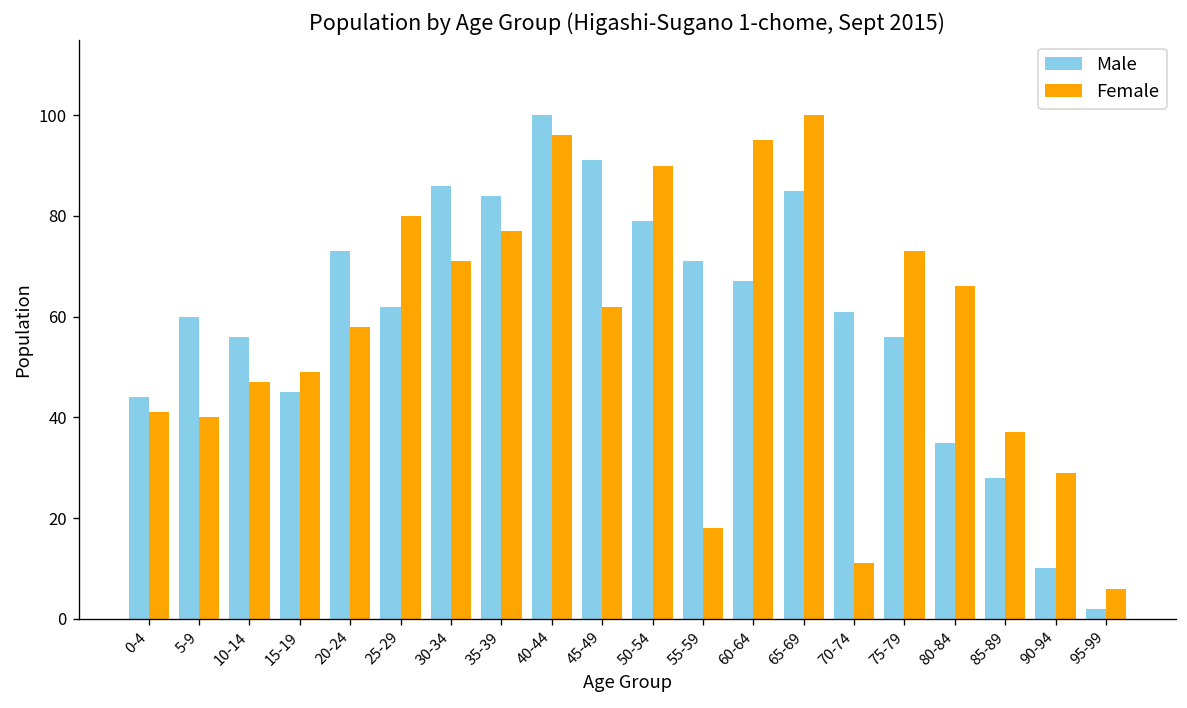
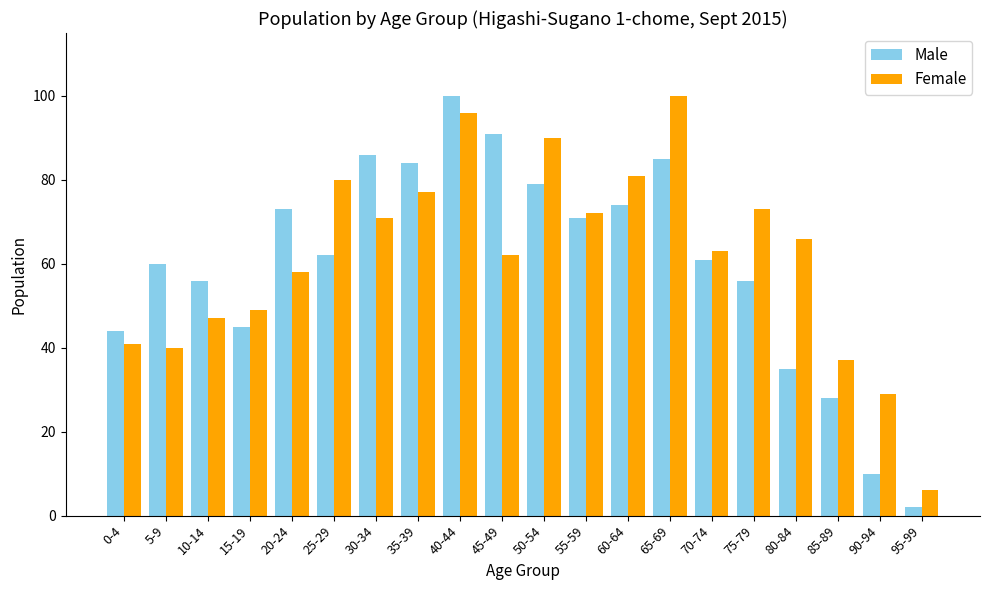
Female, 55-59: 18 -> 72
Male, 60-64: 67 -> 74
Female, 60-64: 95 -> 81
Female, 70-74: 11 -> 63
